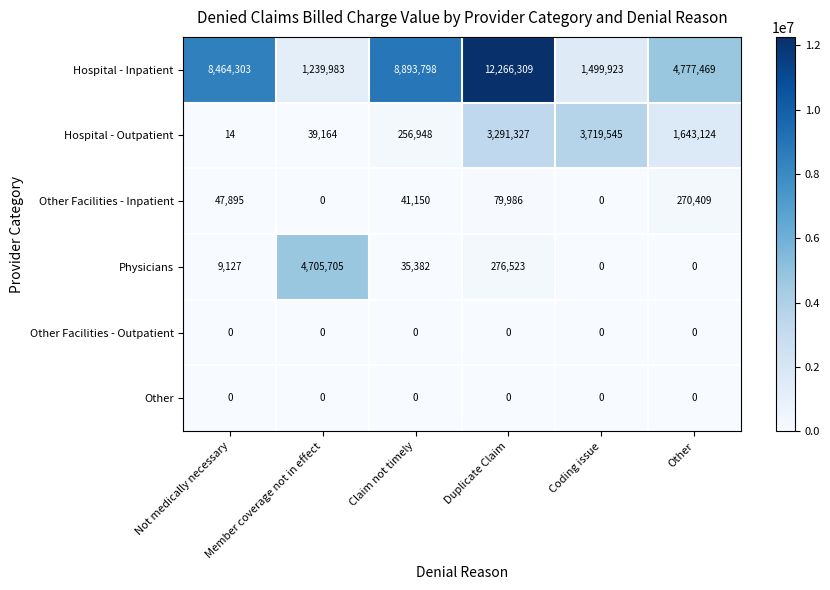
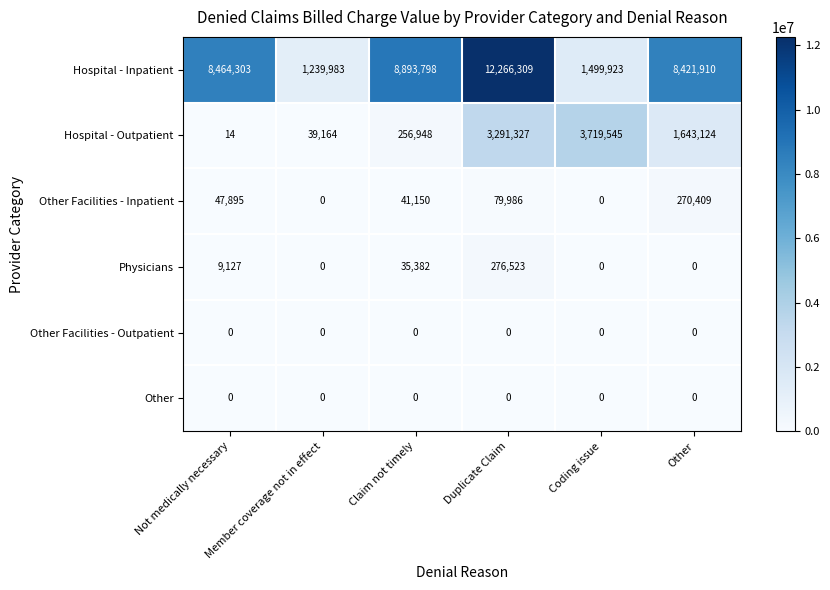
Hospital - Inpatient, Other: 4,777,469 -> 8,421,910
Physicians, Member coverage not in effect: 4,705,705 -> 0
